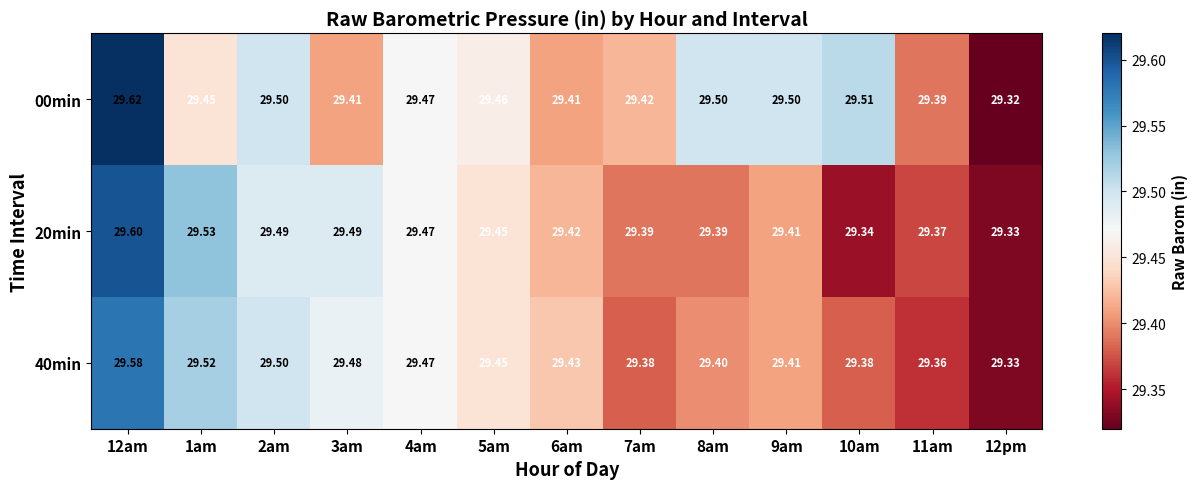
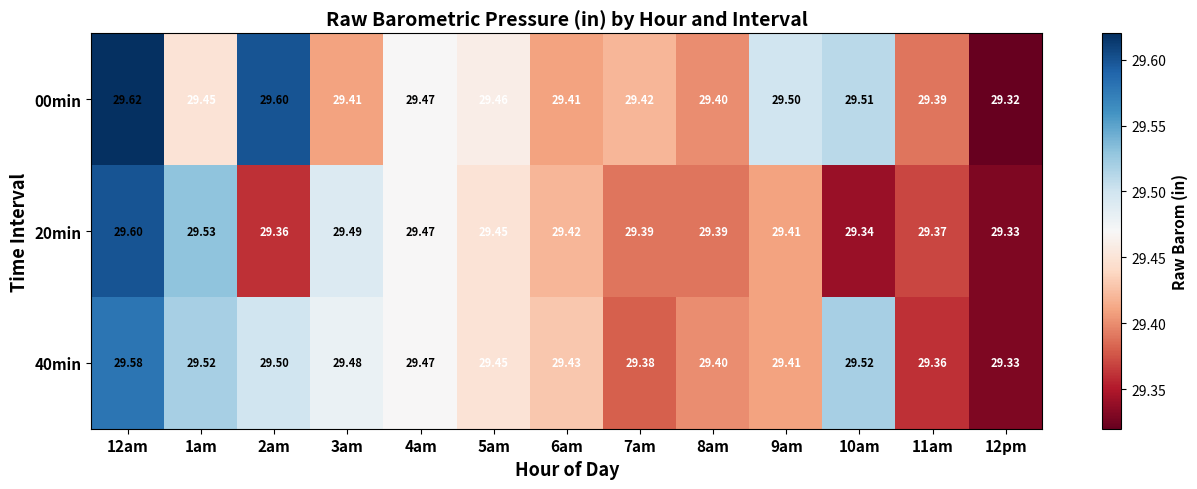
00min, 2am: 29.50 -> 29.60
00min, 8am: 29.50 -> 29.40
20min, 2am: 29.49 -> 29.36
40min, 10am: 29.38 -> 29.52
